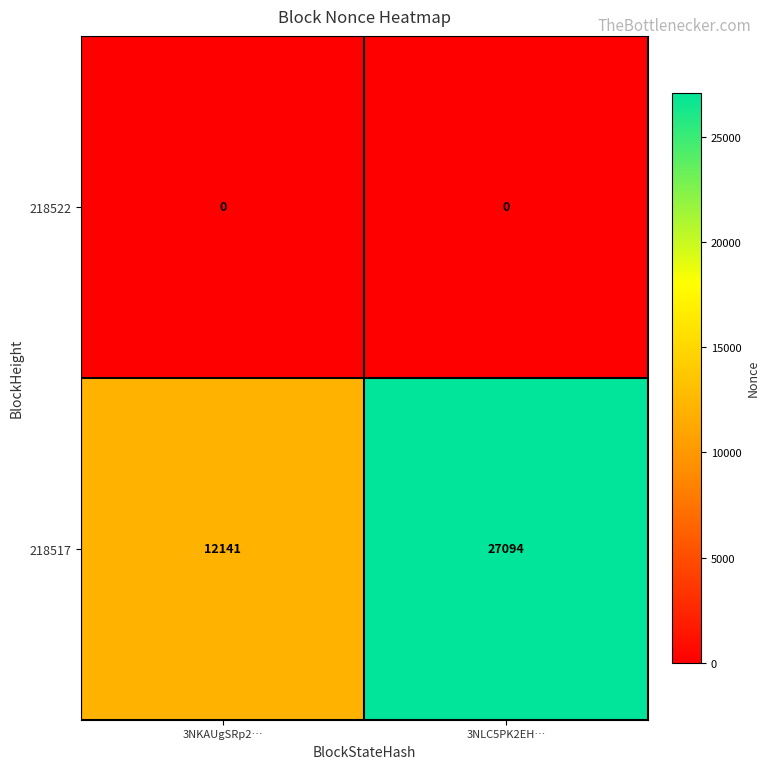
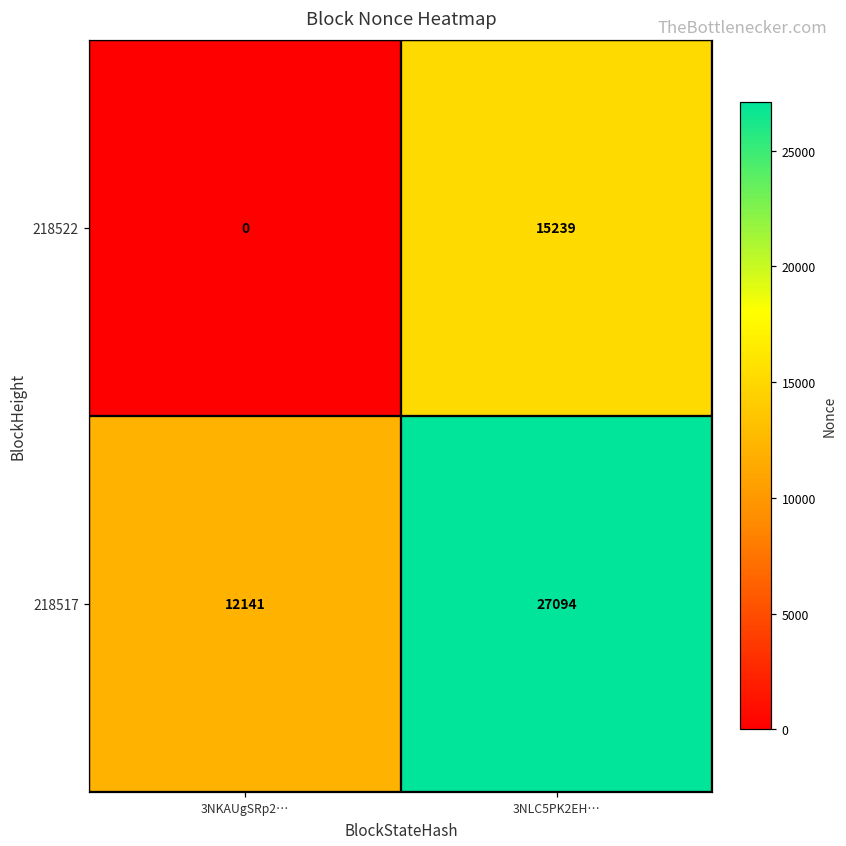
218522, 3NLC5PK2EH…: 0 -> 15239
